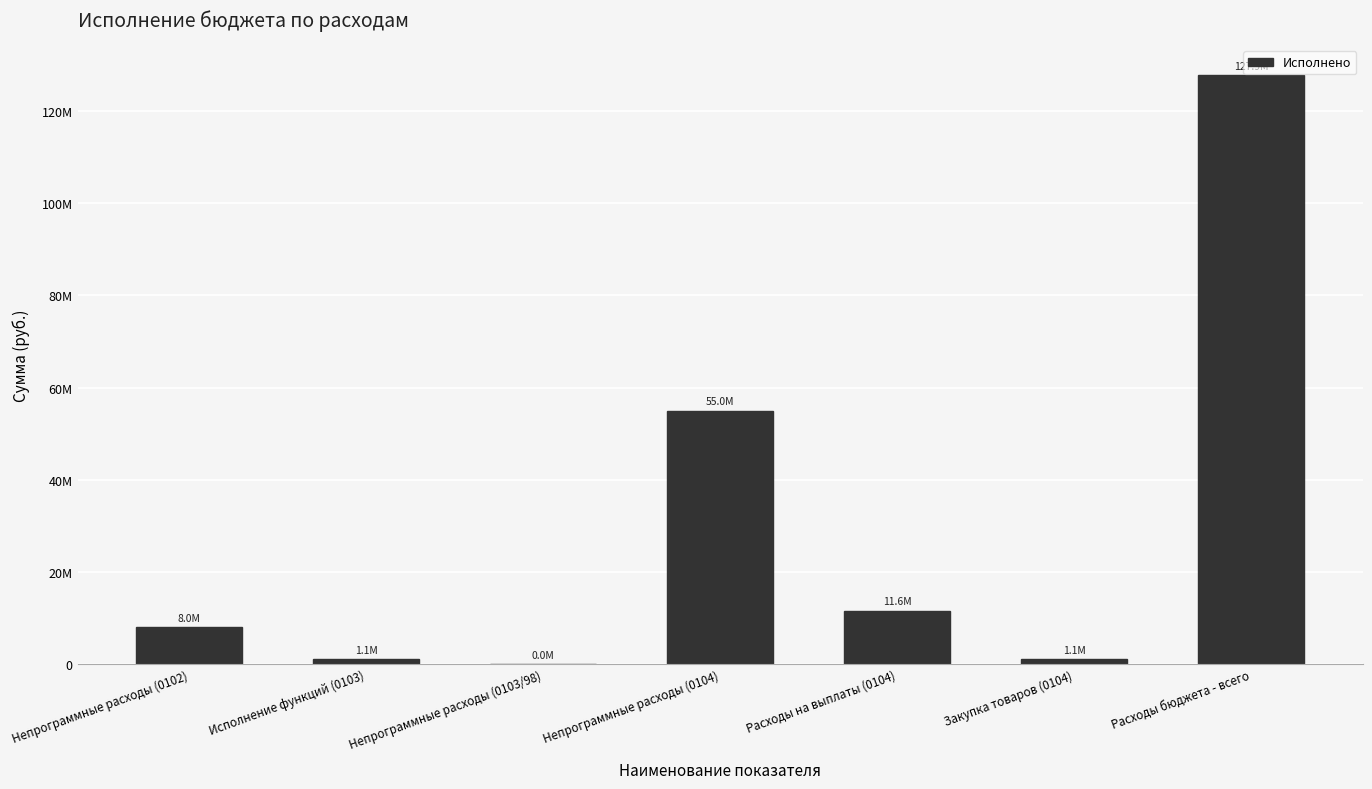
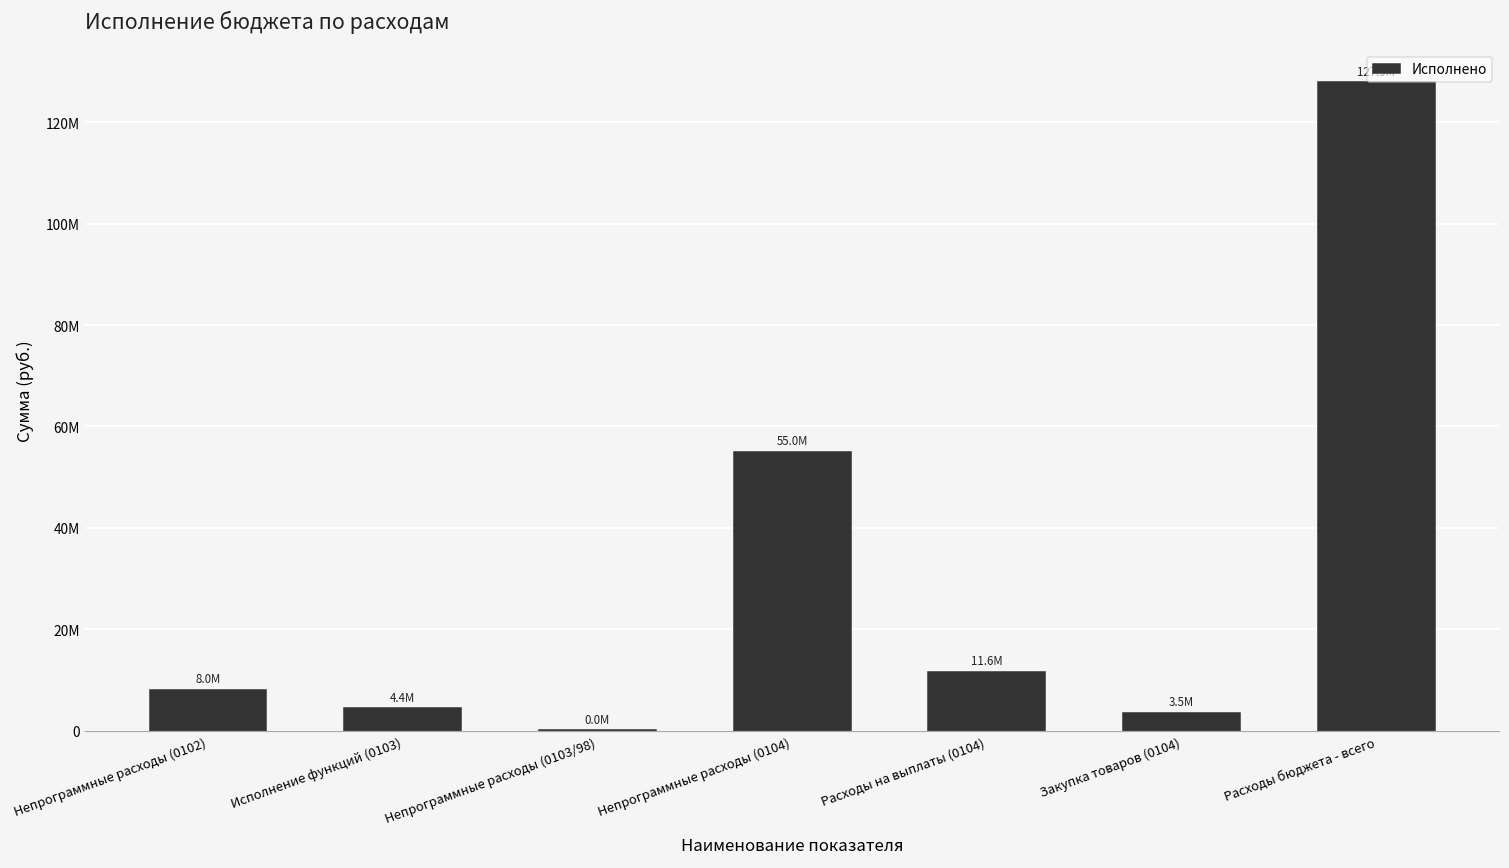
Исполнение функций (0103): 1.1M -> 4.4M
Закупка товаров (0104): 1.1M -> 3.5M
